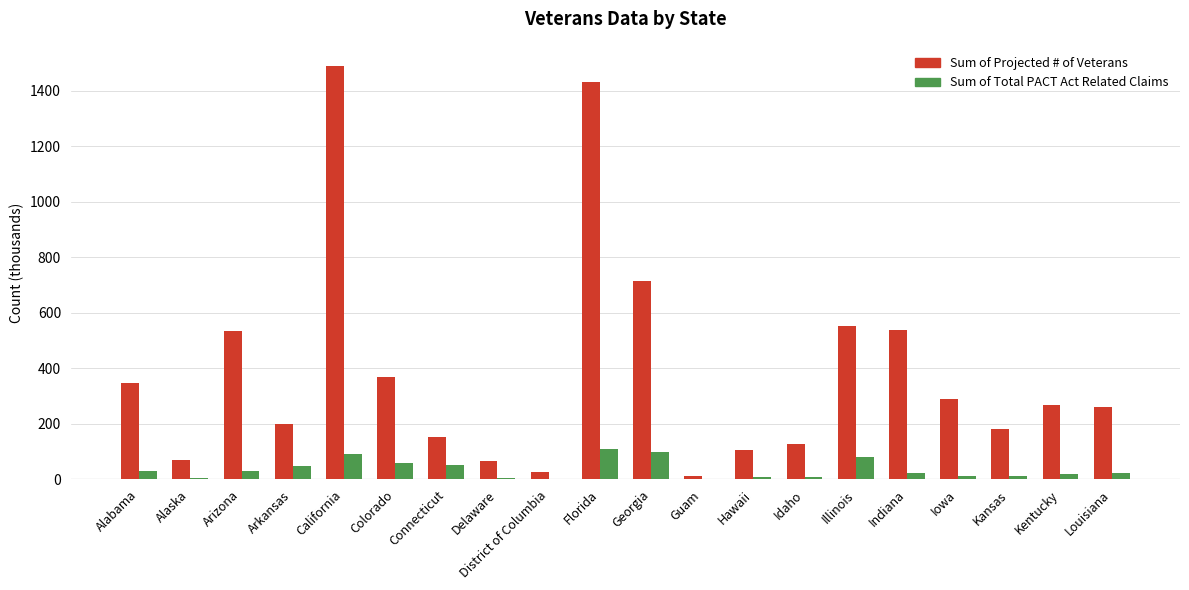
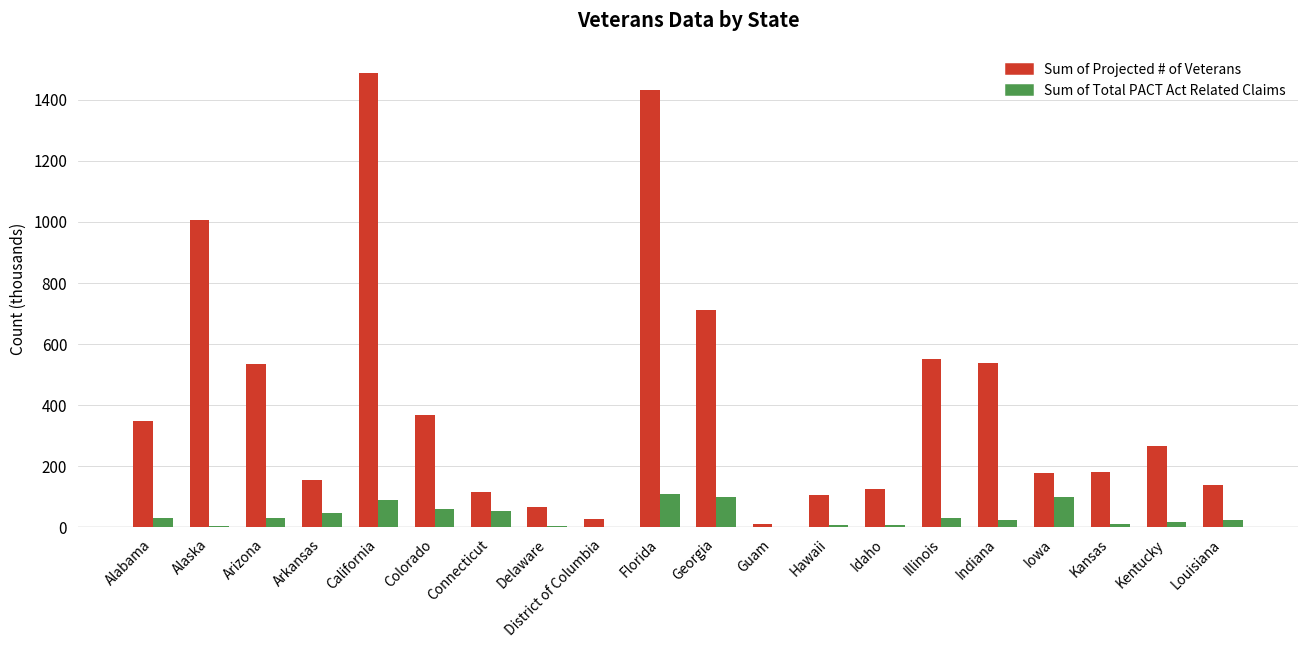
Sum of Projected # of Veterans, Alaska: 70 -> 1010
Sum of Projected # of Veterans, Arkansas: 200 -> 150
Sum of Projected # of Veterans, Connecticut: 150 -> 120
Sum of Total PACT Act Related Claims, Illinois: 80 -> 30
Sum of Projected # of Veterans, Iowa: 290 -> 180
Sum of Total PACT Act Related Claims, Iowa: 10 -> 100
Sum of Projected # of Veterans, Louisiana: 260 -> 140
